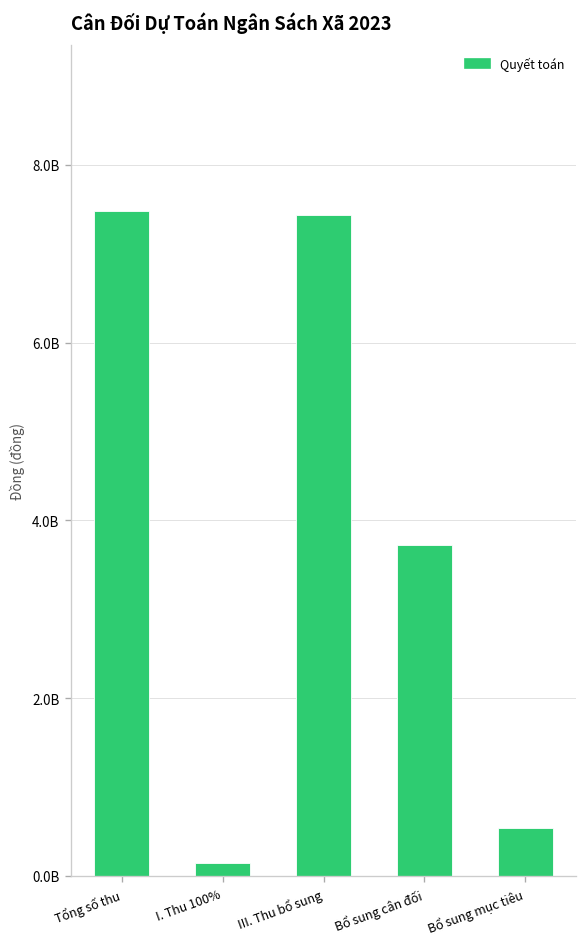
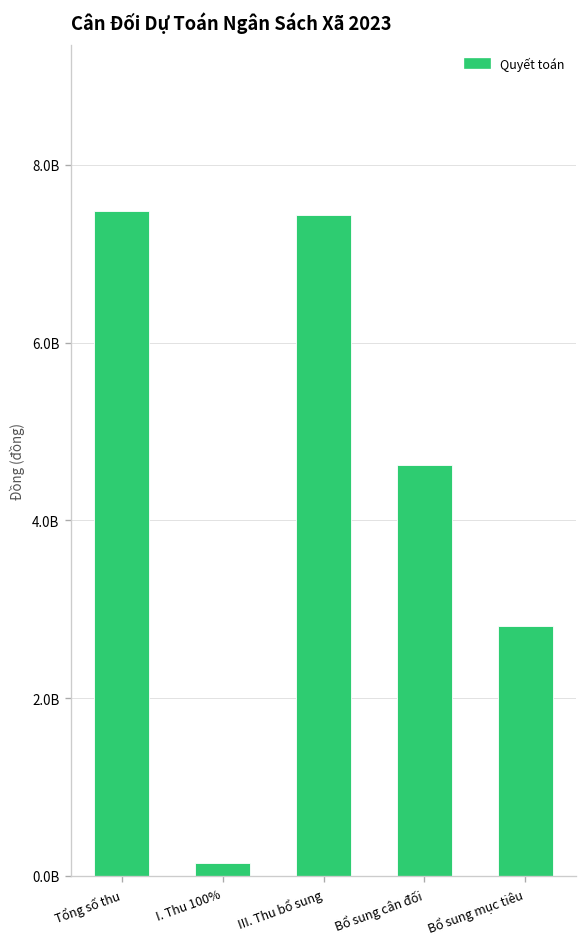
Bổ sung cân đối: 3700000000 -> 4600000000
Bổ sung mục tiêu: 500000000 -> 2800000000
